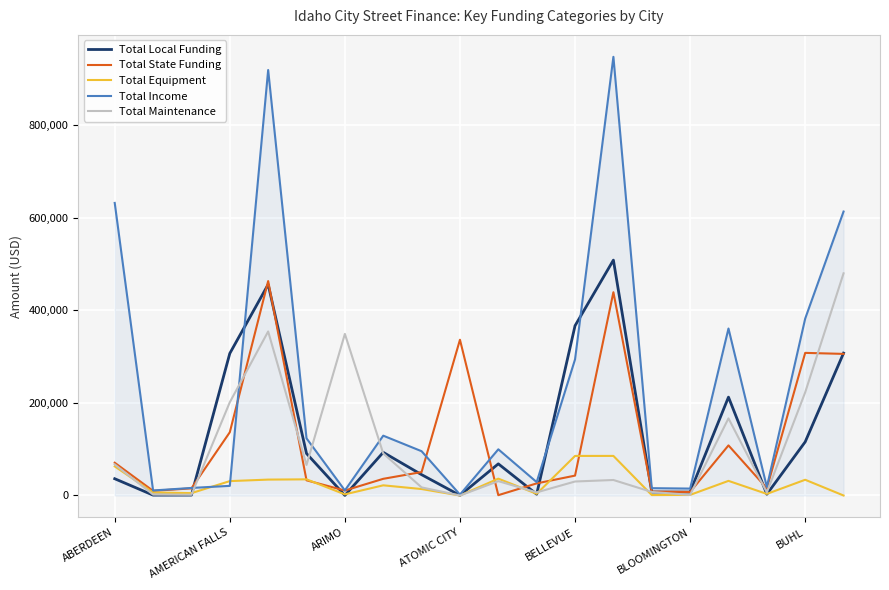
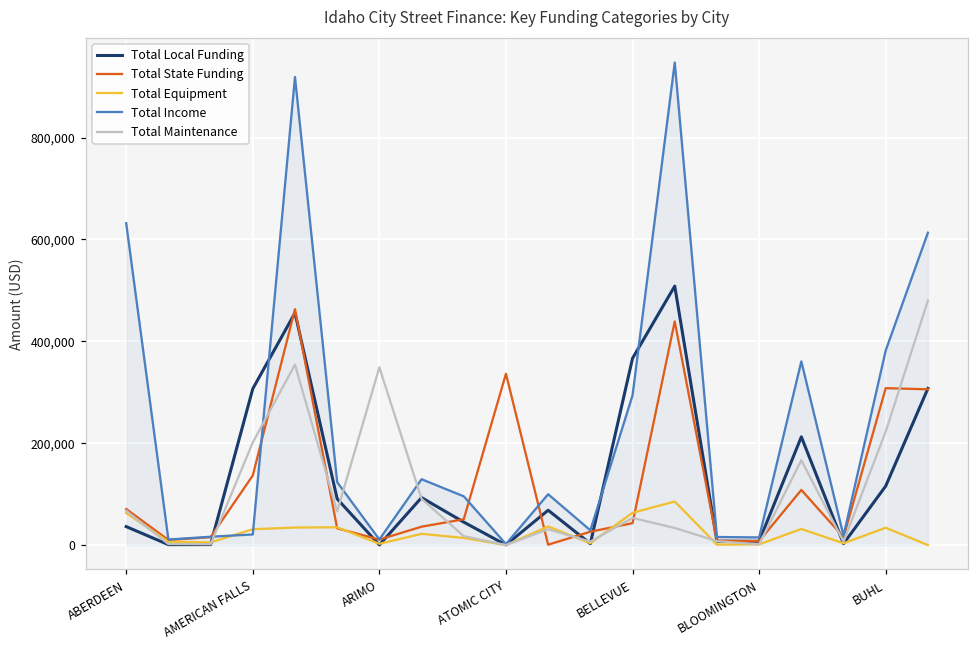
Total Equipment, BELLEVUE: 90,000 -> 60,000
Total Maintenance, BELLEVUE: 30,000 -> 50,000
